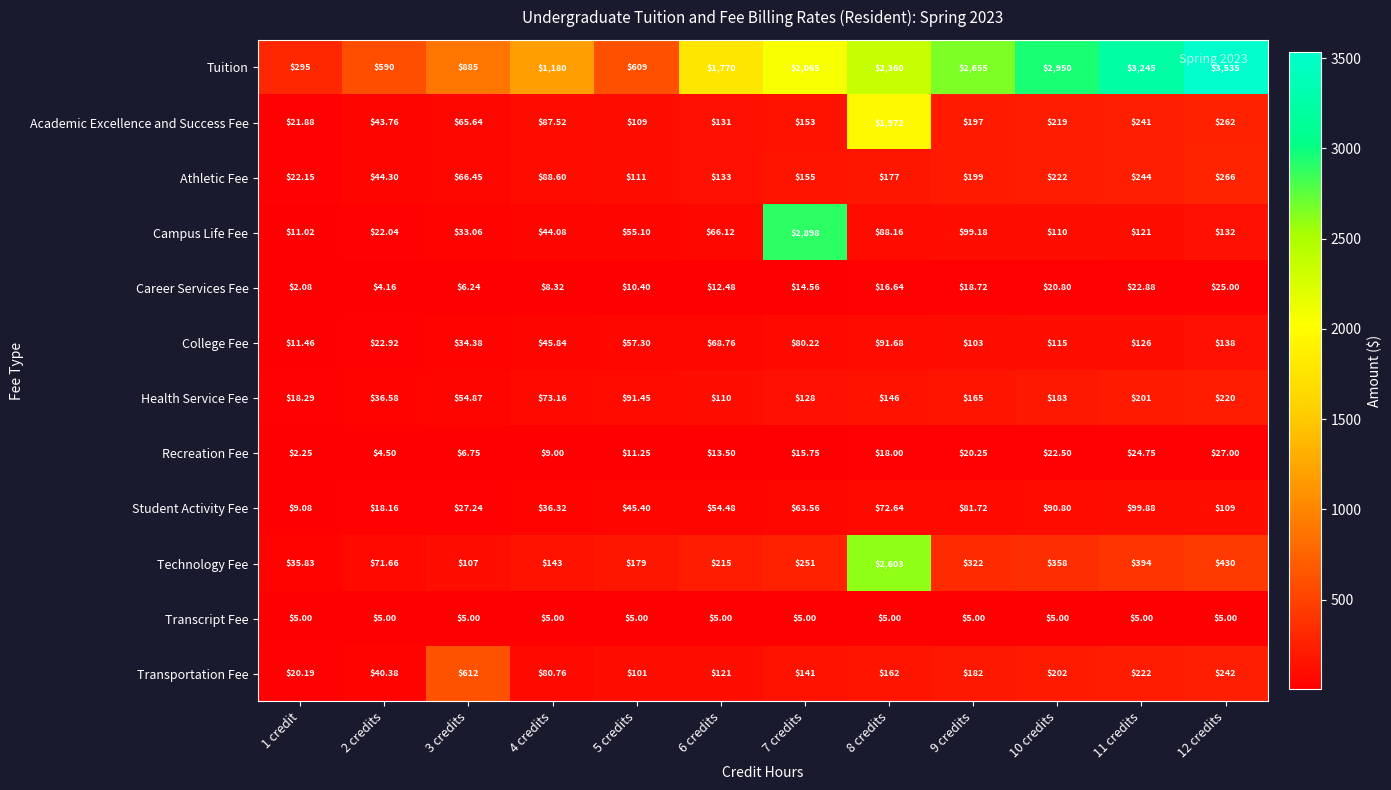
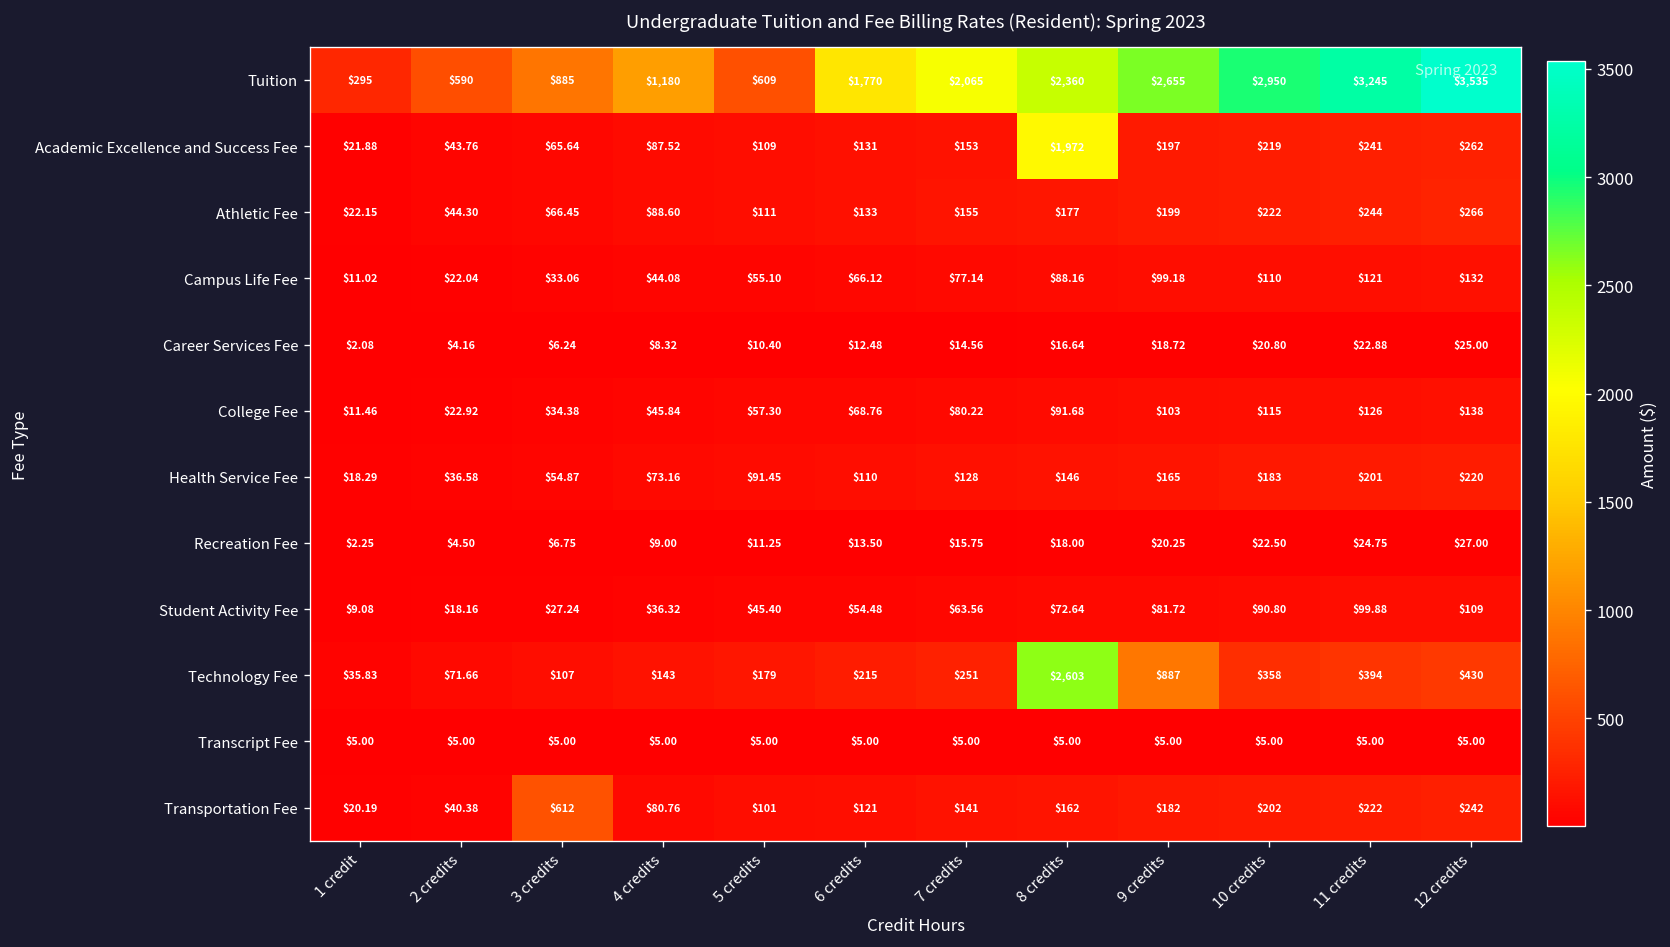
Campus Life Fee, 7 credits: $2,898 -> $77.14
Technology Fee, 9 credits: $322 -> $887
